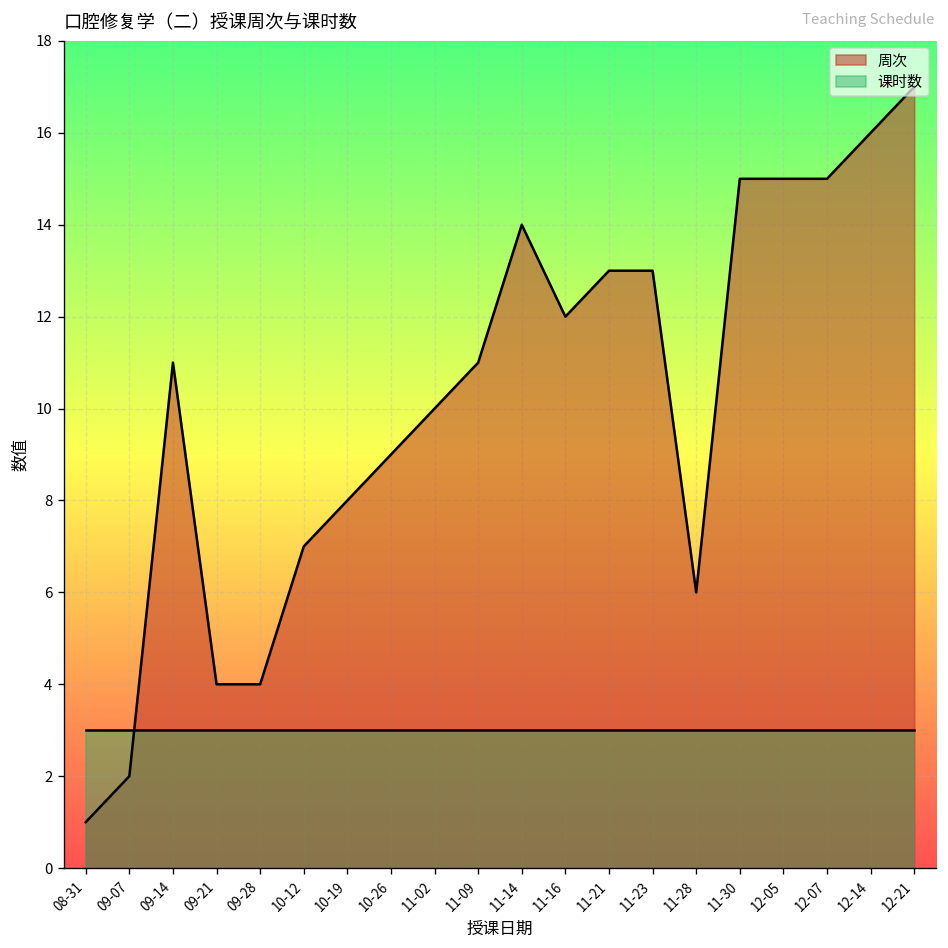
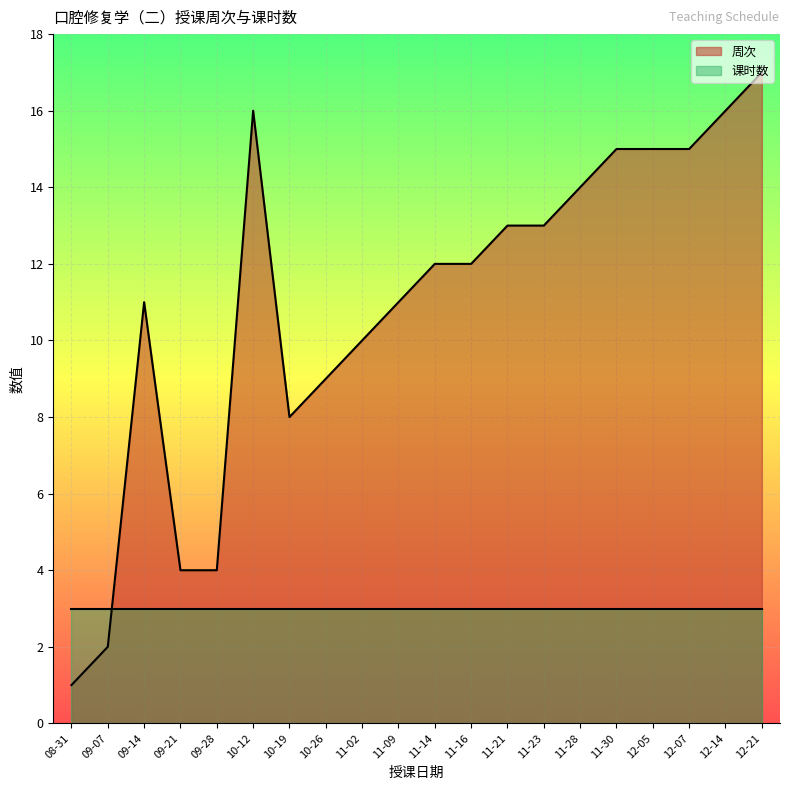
周次, 10-12: 7 -> 16
周次, 11-14: 14 -> 12
周次, 11-28: 6 -> 14
